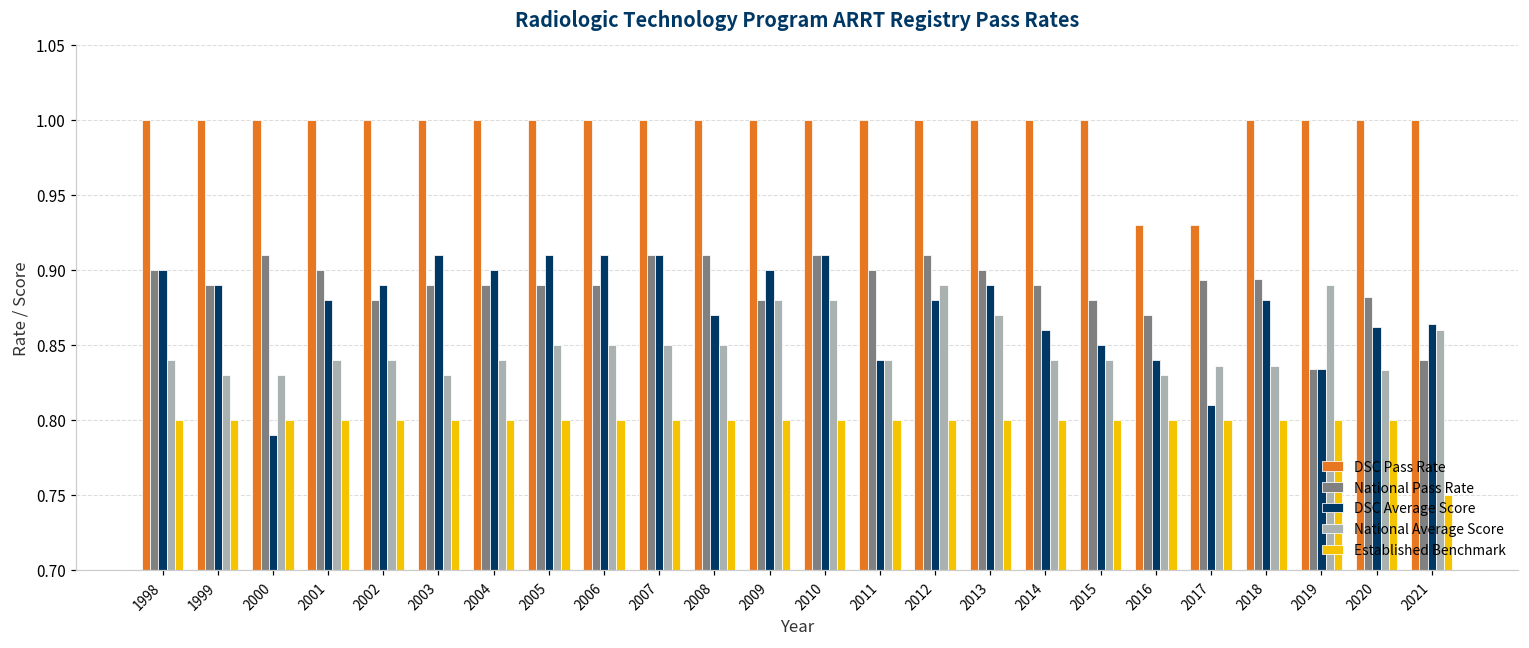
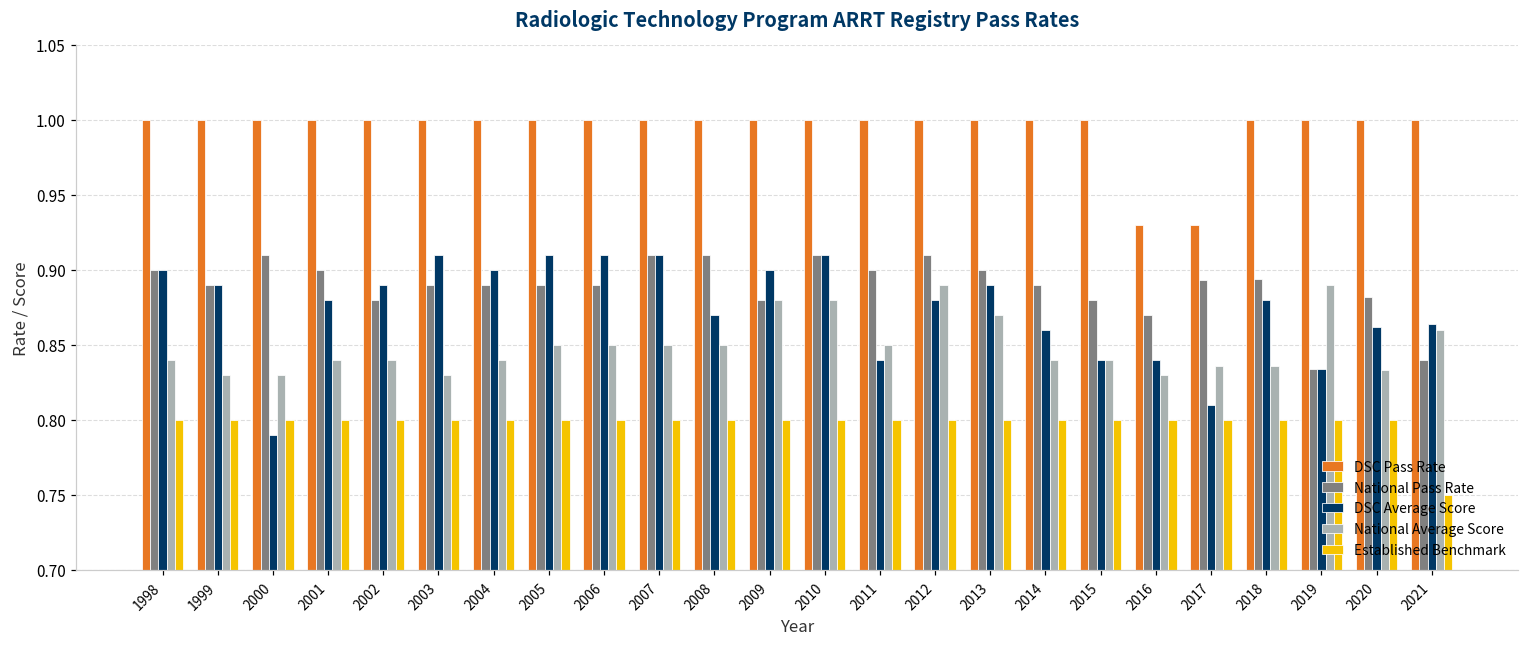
National Average Score, 2011: 0.84 -> 0.85
DSC Average Score, 2015: 0.85 -> 0.84
